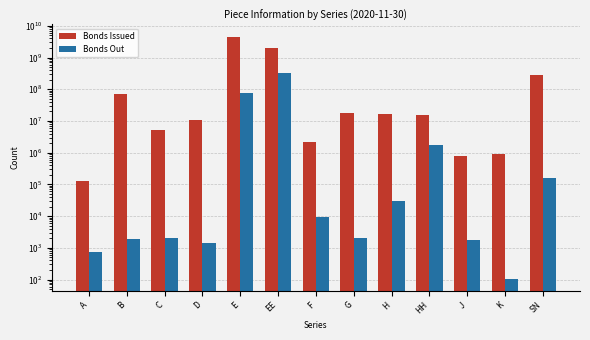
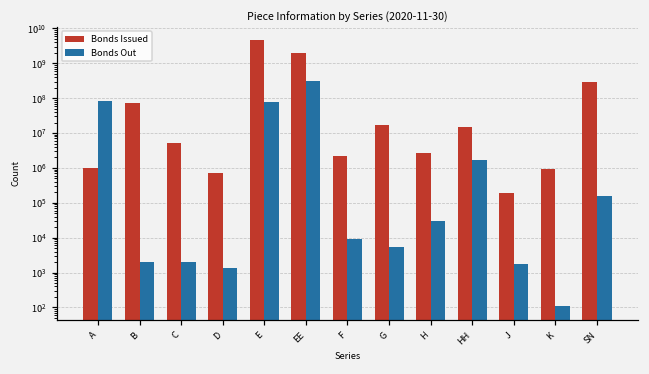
Bonds Issued, A: 130000 -> 1000000
Bonds Out, A: 800 -> 80000000
Bonds Issued, D: 11000000 -> 700000
Bonds Out, G: 2000 -> 6000
Bonds Issued, H: 20000000 -> 3000000
Bonds Issued, J: 800000 -> 200000
